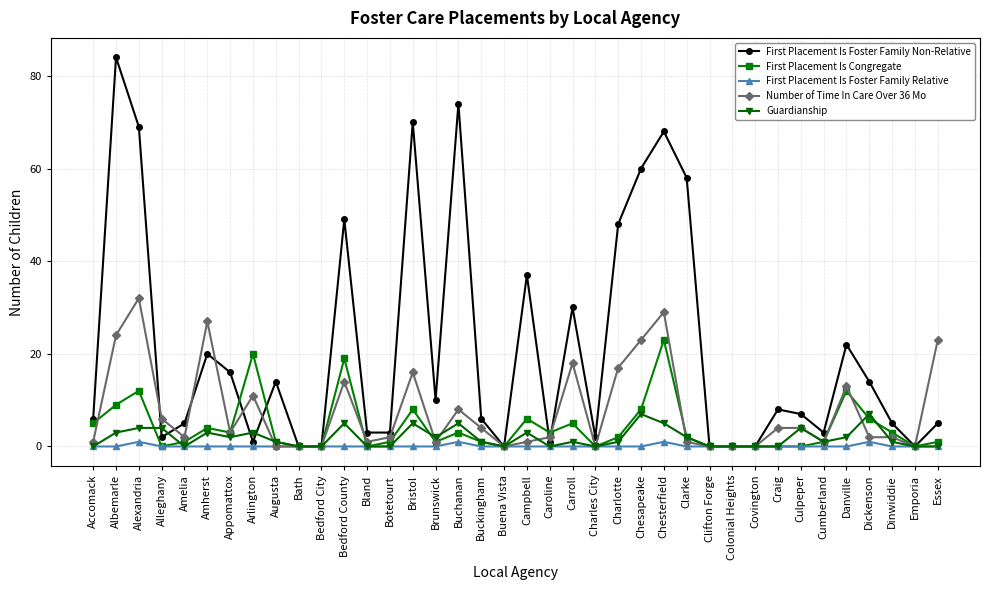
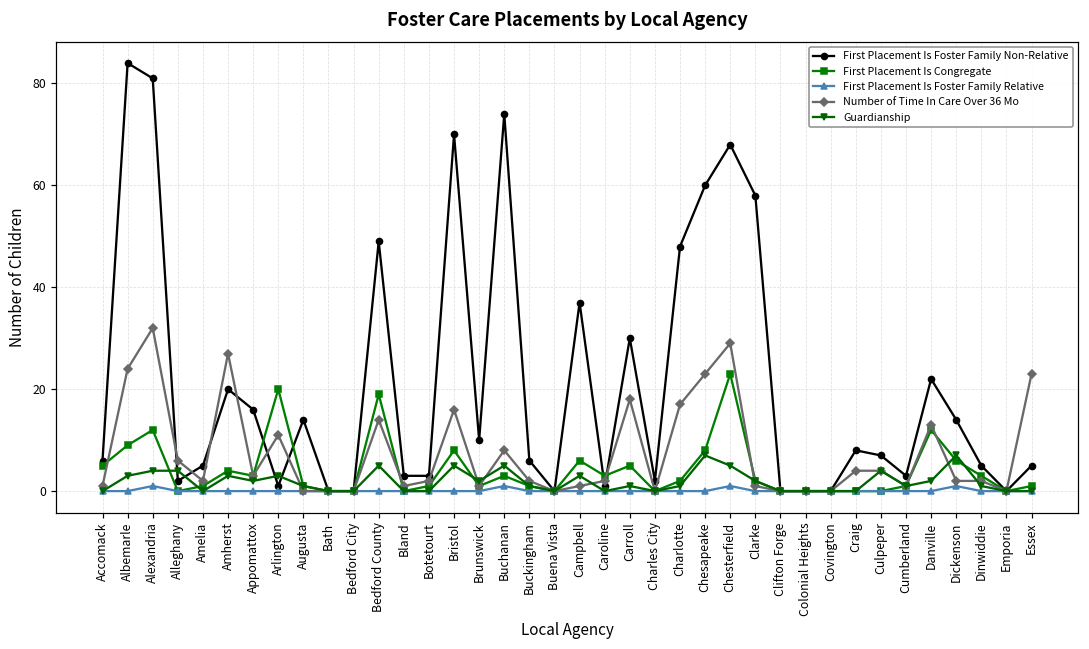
First Placement Is Foster Family Non-Relative, Alexandria: 69 -> 81
Number of Time In Care Over 36 Mo, Buckingham: 4 -> 2
